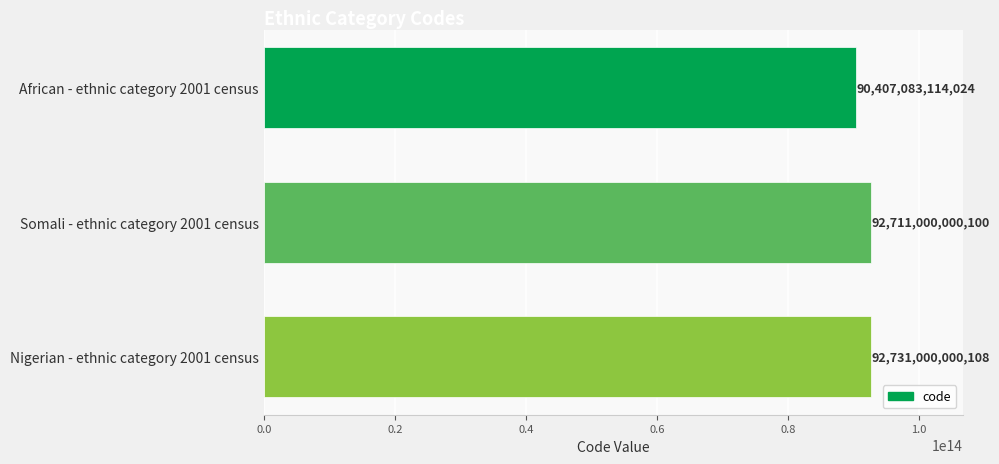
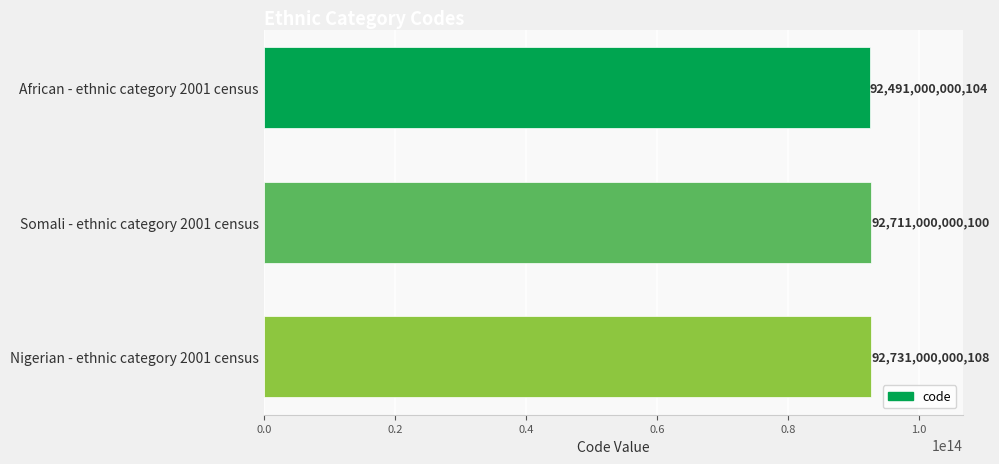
African - ethnic category 2001 census: 90,407,083,114,024 -> 92,491,000,000,104
